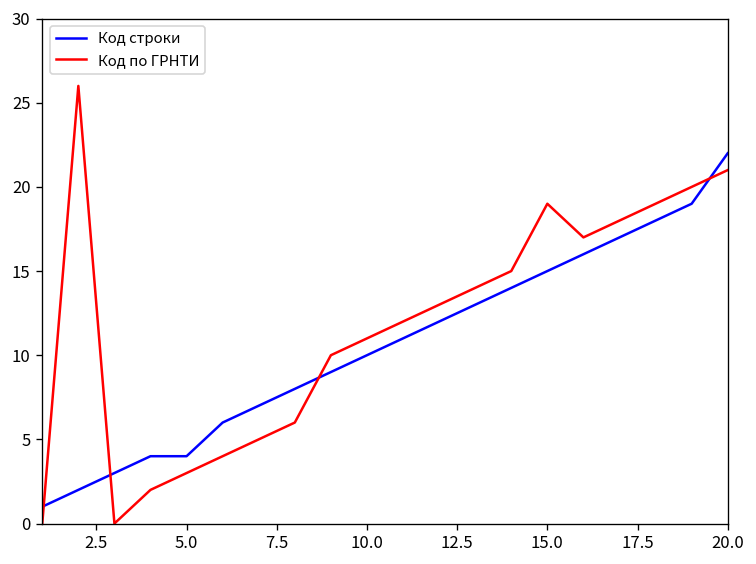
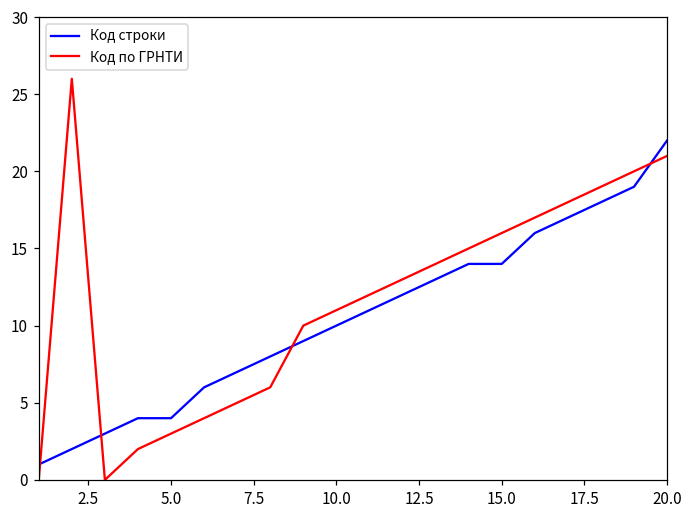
Код строки, 15.0: 15 -> 14
Код по ГРНТИ, 15.0: 19 -> 16
